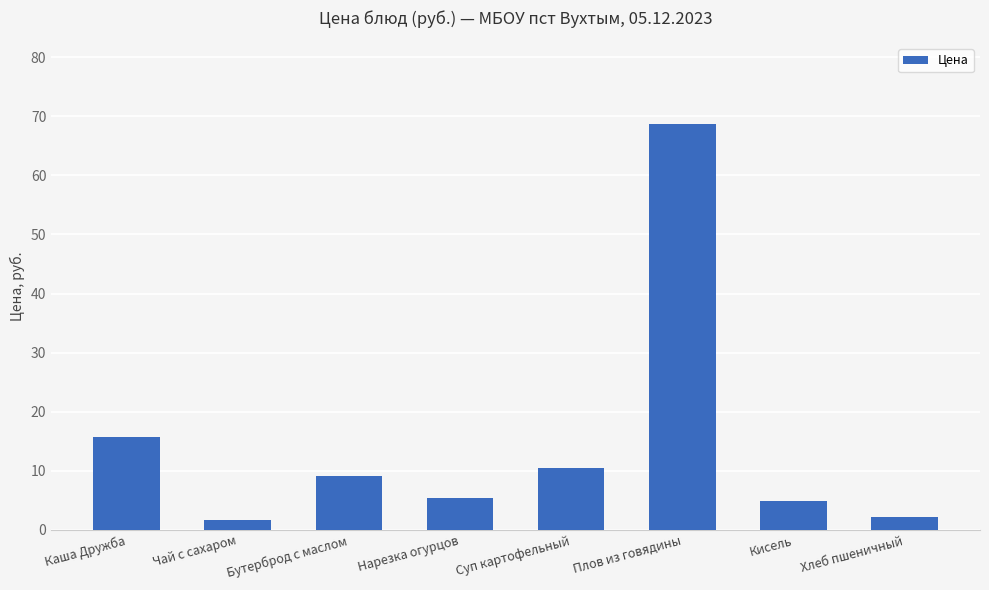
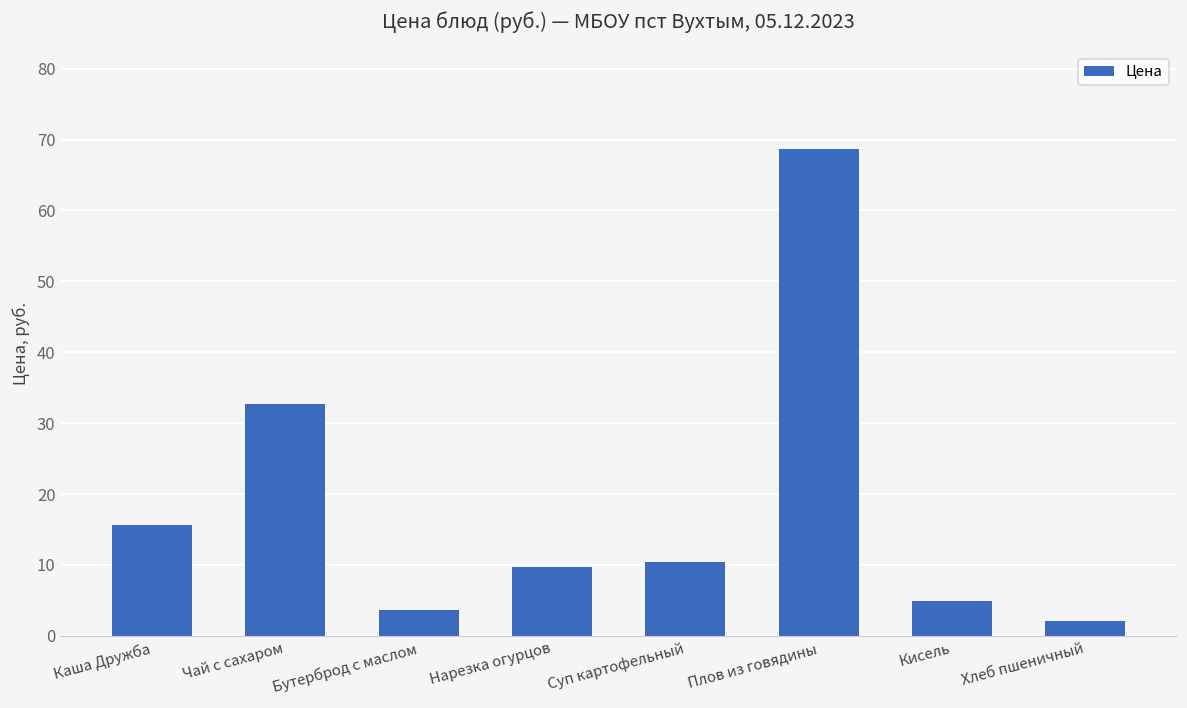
Чай с сахаром: 2 -> 33
Бутерброд с маслом: 9 -> 4
Нарезка огурцов: 5 -> 10
